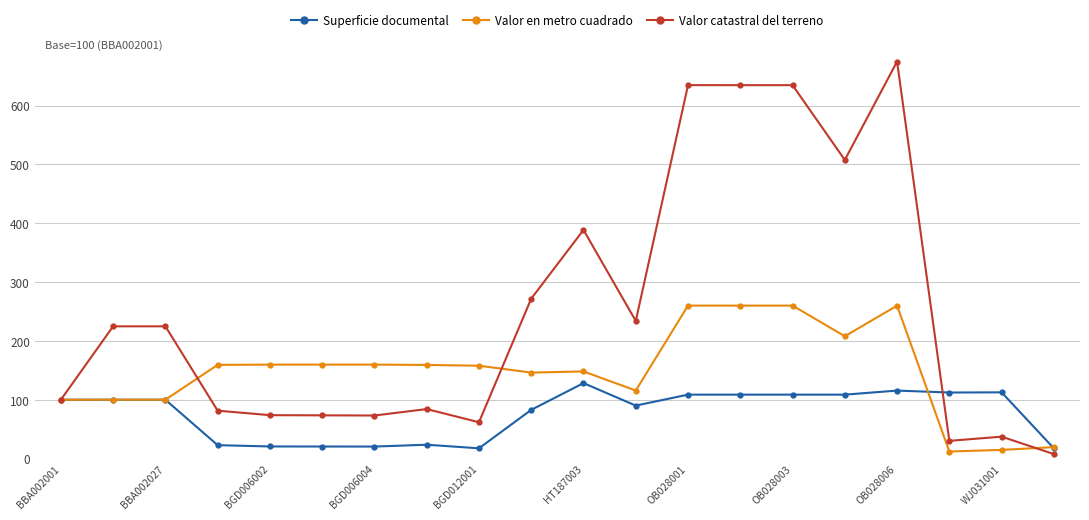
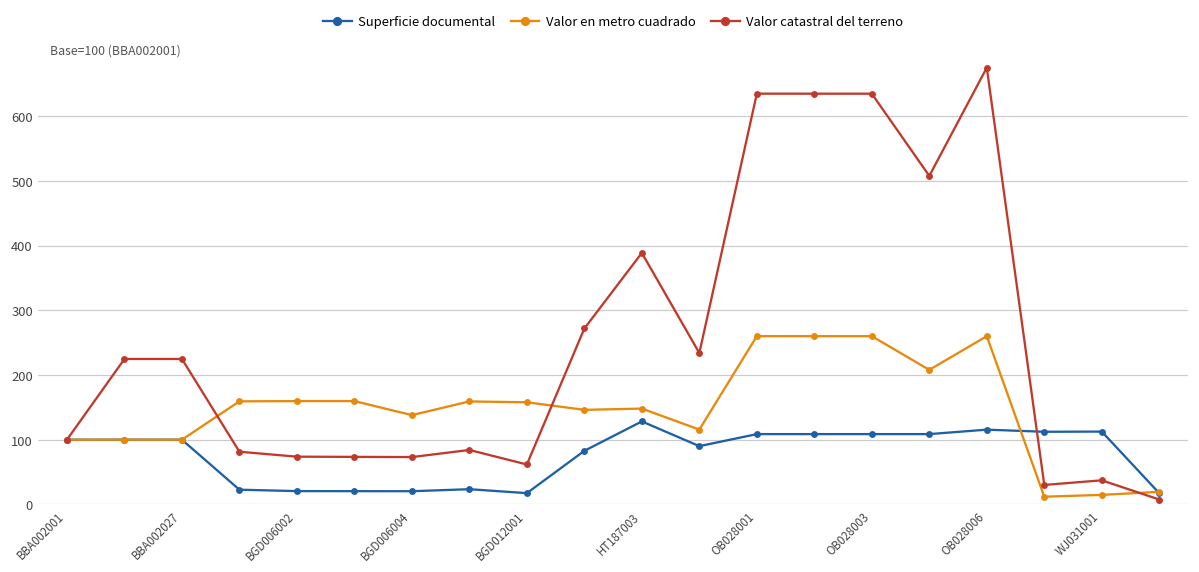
Valor en metro cuadrado, BGD006004: 160 -> 140
